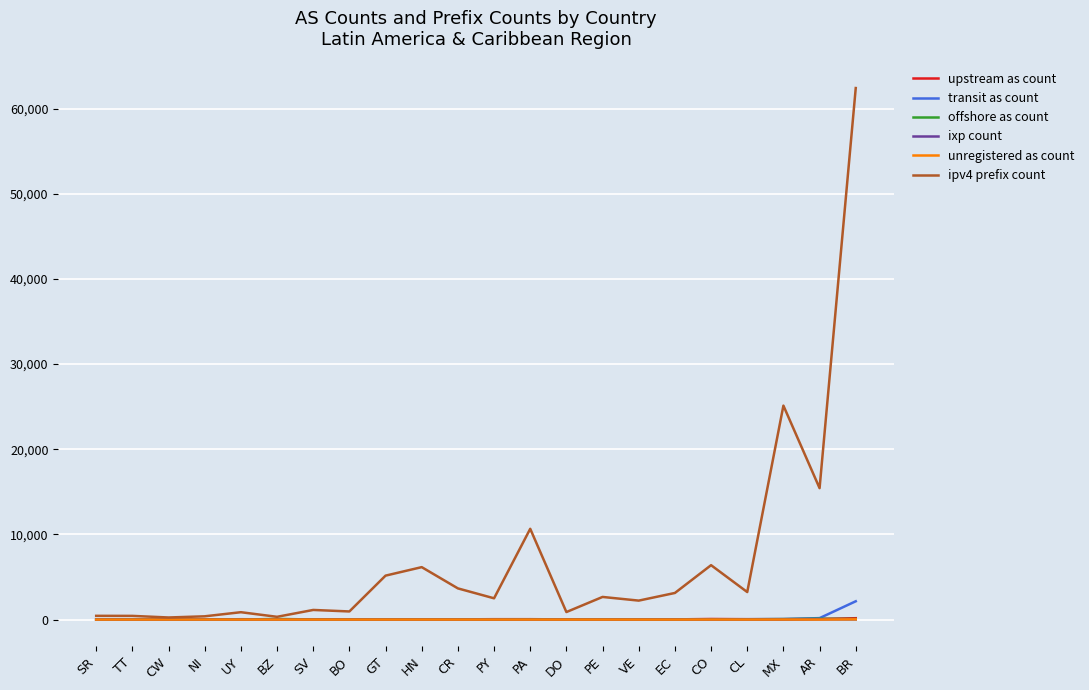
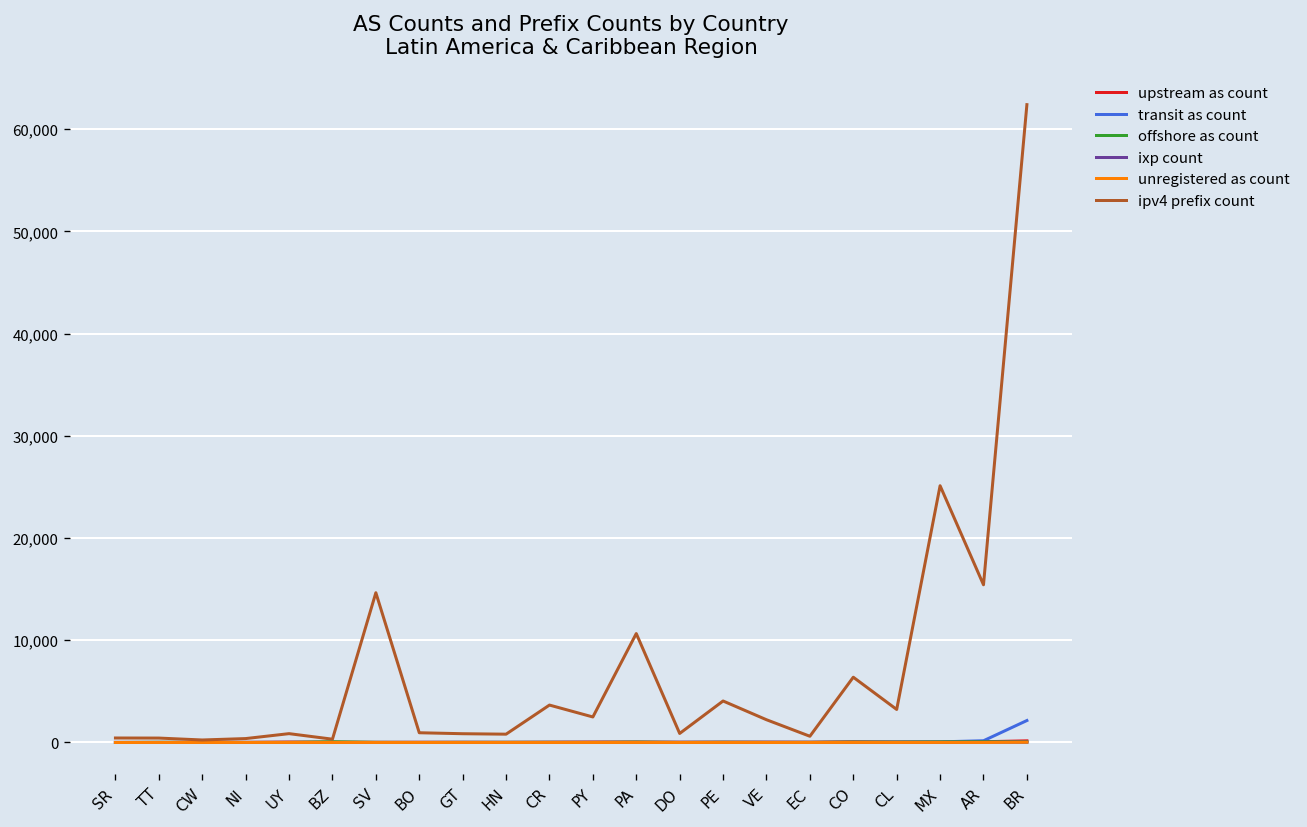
ipv4 prefix count, SV: 1,000 -> 15,000
ipv4 prefix count, GT: 5,000 -> 1,000
ipv4 prefix count, HN: 6,000 -> 1,000
ipv4 prefix count, PE: 3,000 -> 4,000
ipv4 prefix count, EC: 3,000 -> 1,000
